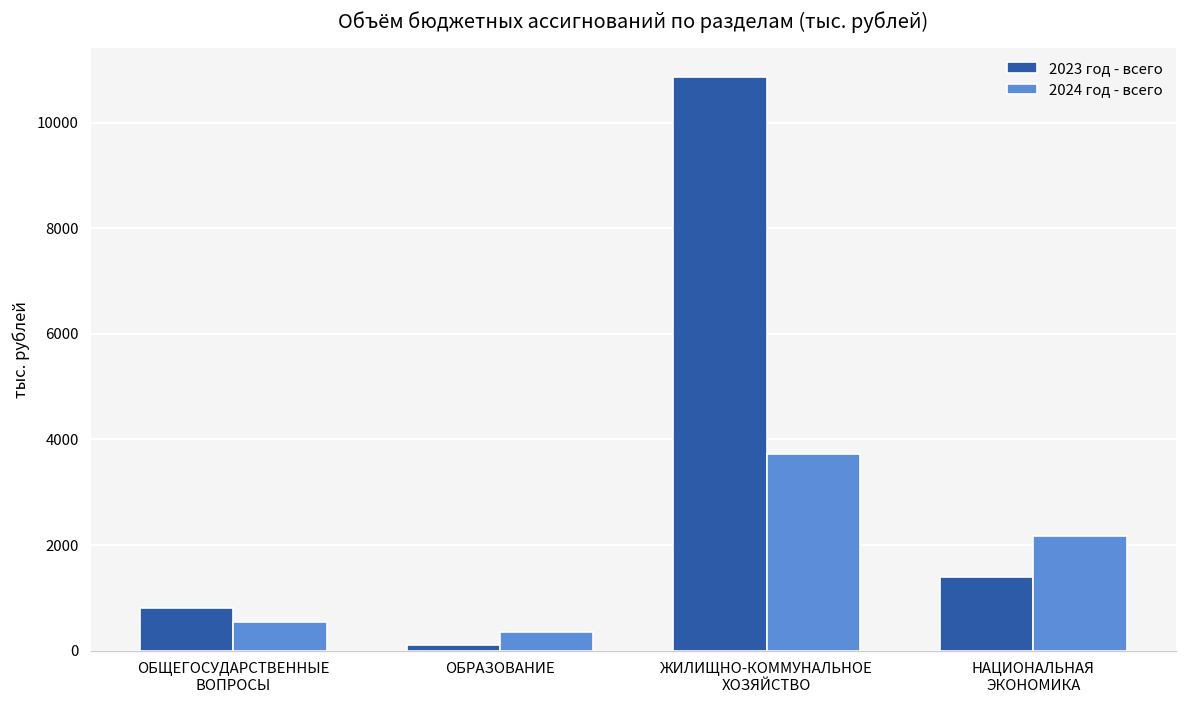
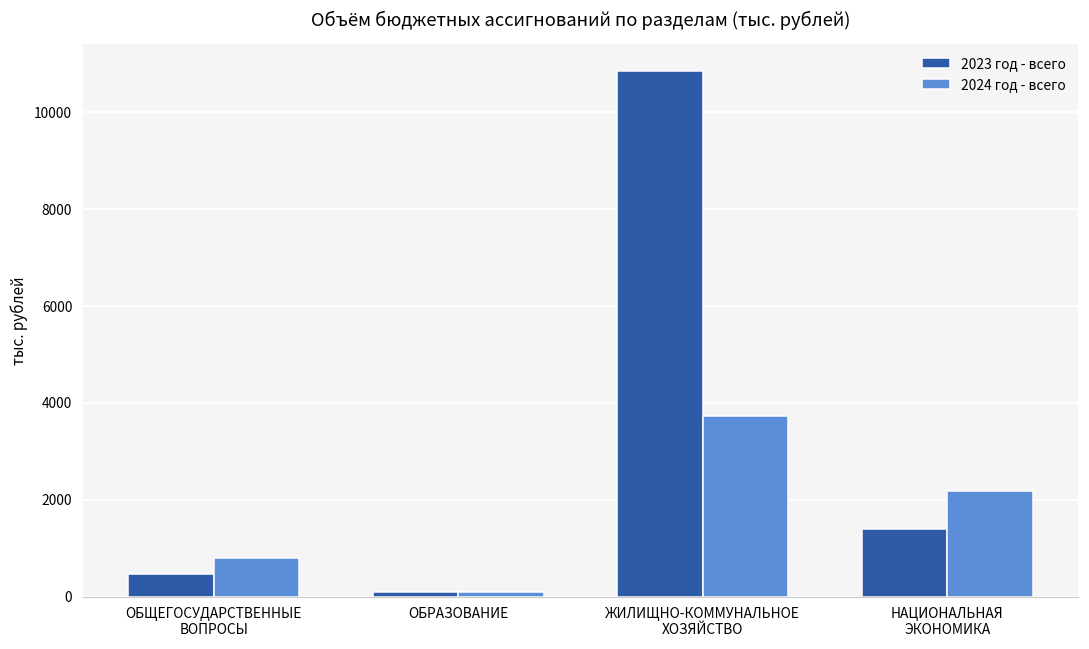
2023 год - всего, ОБЩЕГОСУДАРСТВЕННЫЕ ВОПРОСЫ: 800 -> 500
2024 год - всего, ОБЩЕГОСУДАРСТВЕННЫЕ ВОПРОСЫ: 500 -> 800
2024 год - всего, ОБРАЗОВАНИЕ: 300 -> 100
